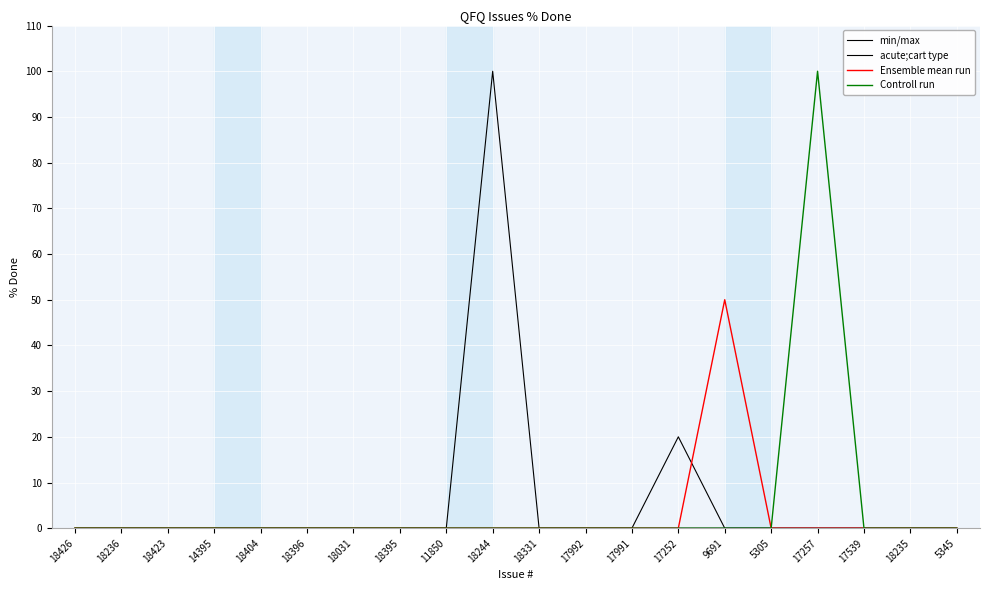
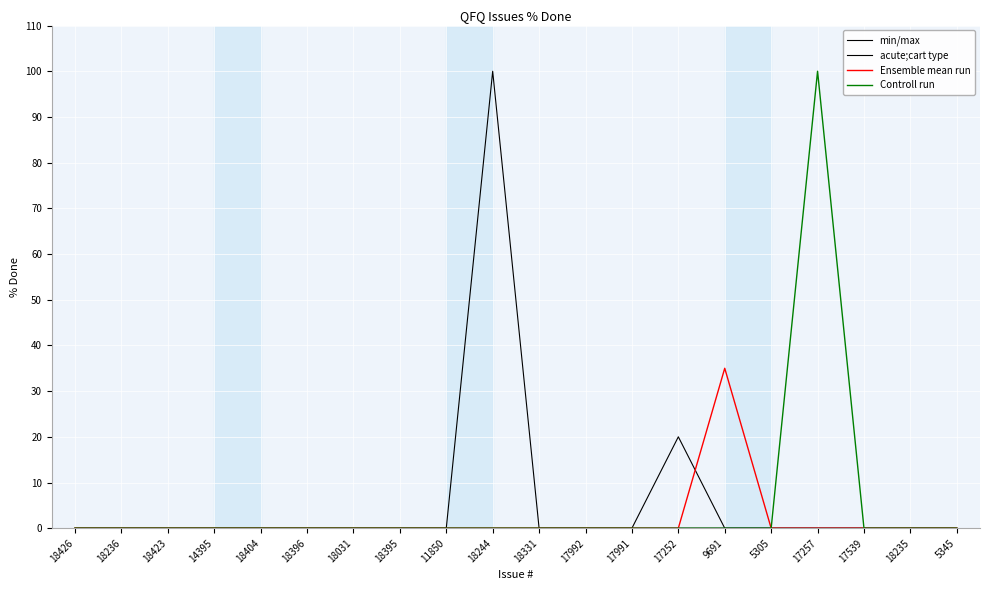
Ensemble mean run, 9691: 50 -> 35
